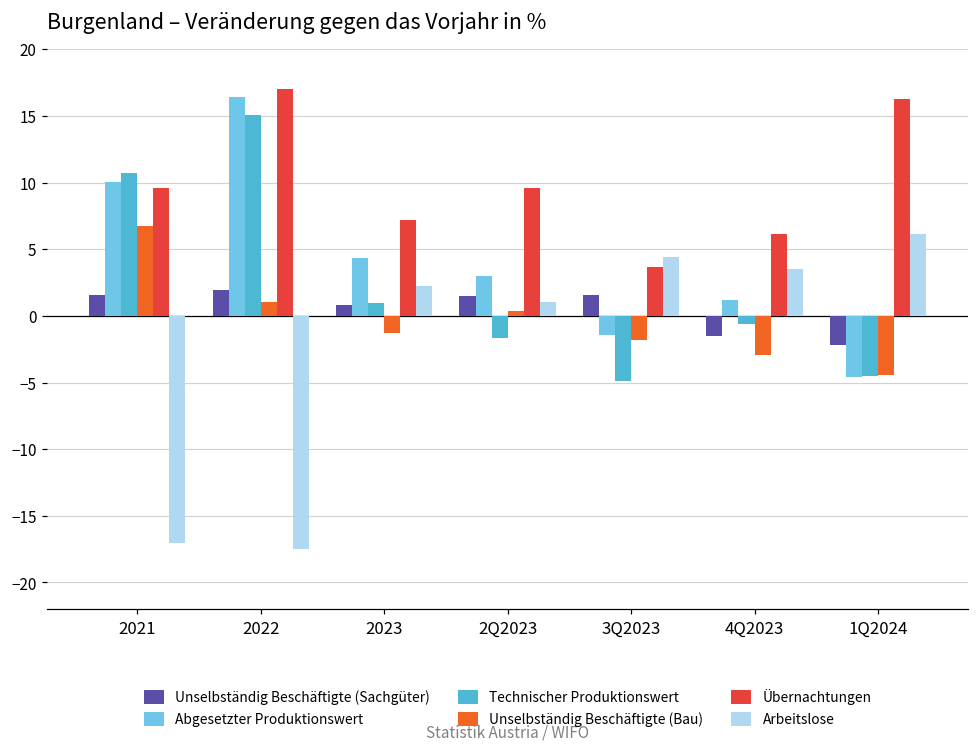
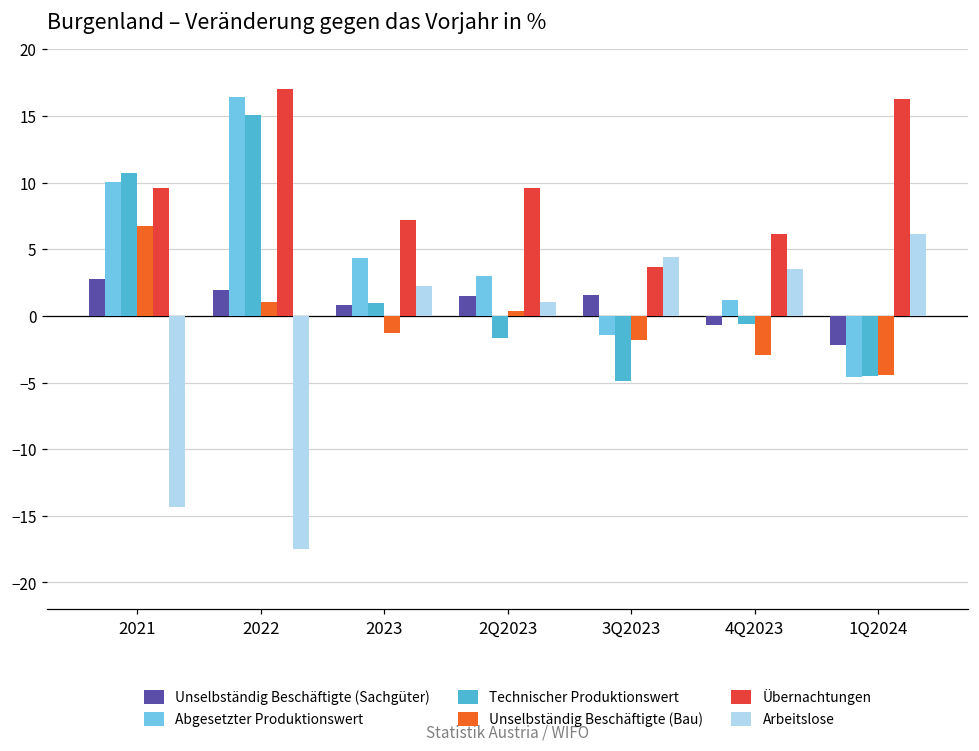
Unselbständig Beschäftigte (Sachgüter), 2021: 1.6 -> 2.8
Arbeitslose, 2021: -17.1 -> -14.3
Unselbständig Beschäftigte (Sachgüter), 4Q2023: -1.5 -> -0.7
